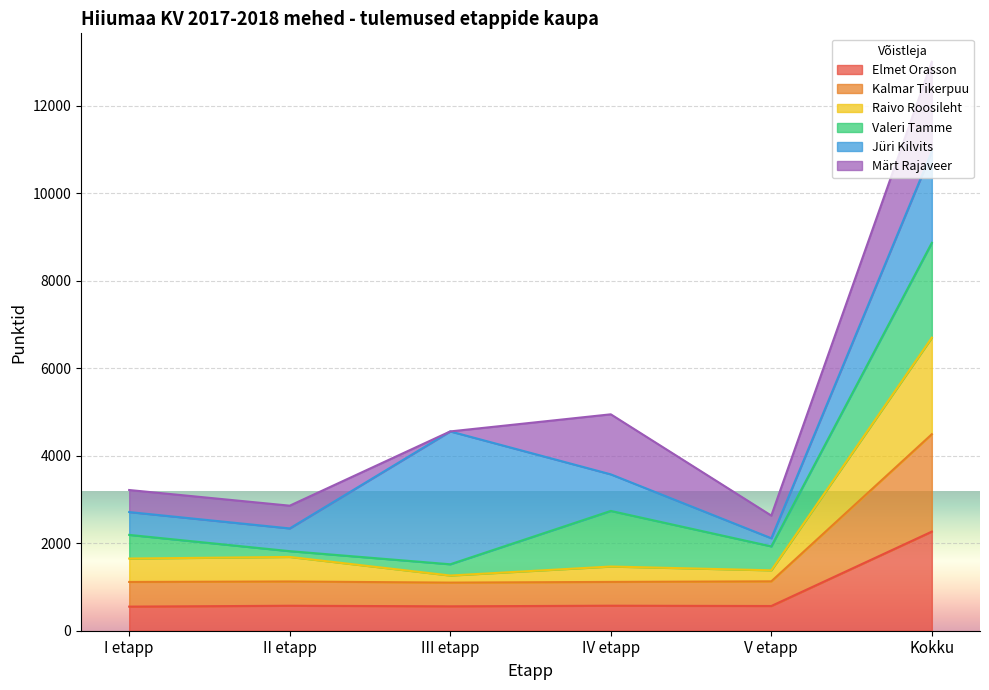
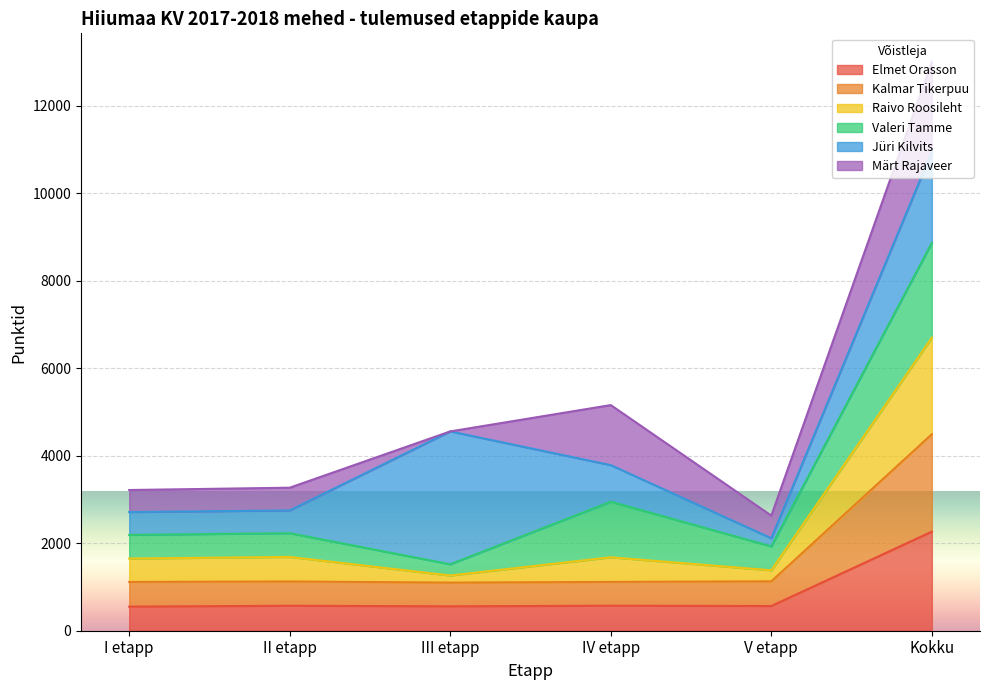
Valeri Tamme, II etapp: 100 -> 500
Raivo Roosileht, IV etapp: 400 -> 600
